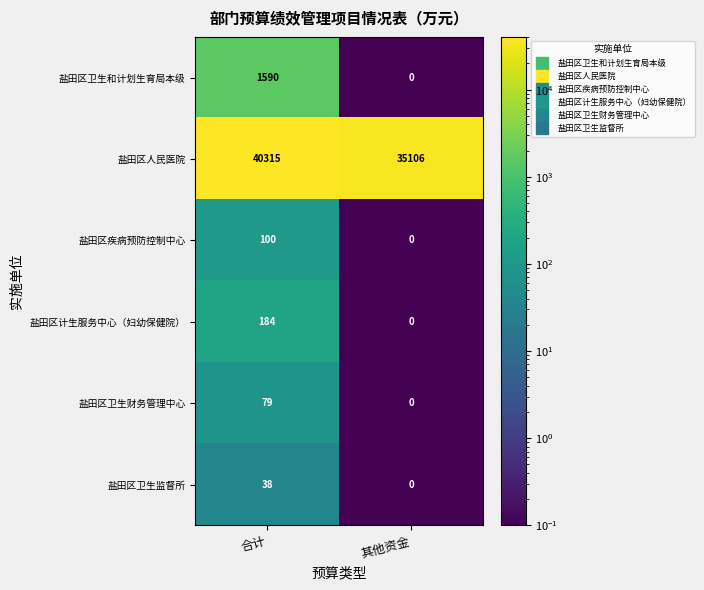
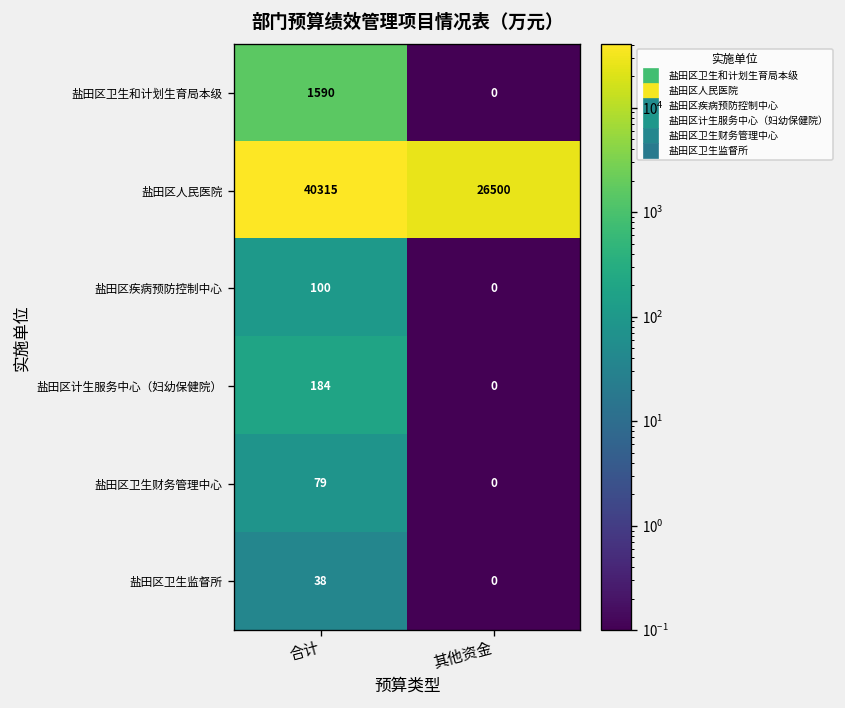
盐田区人民医院, 其他资金: 35106 -> 26500
